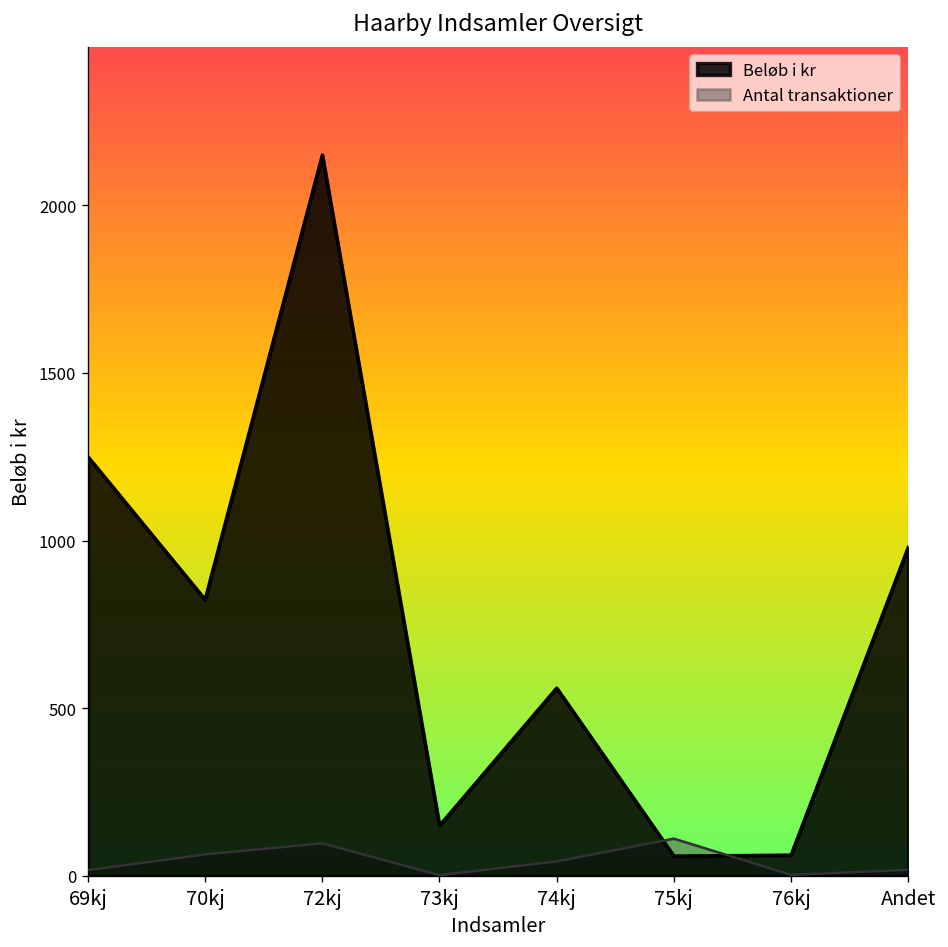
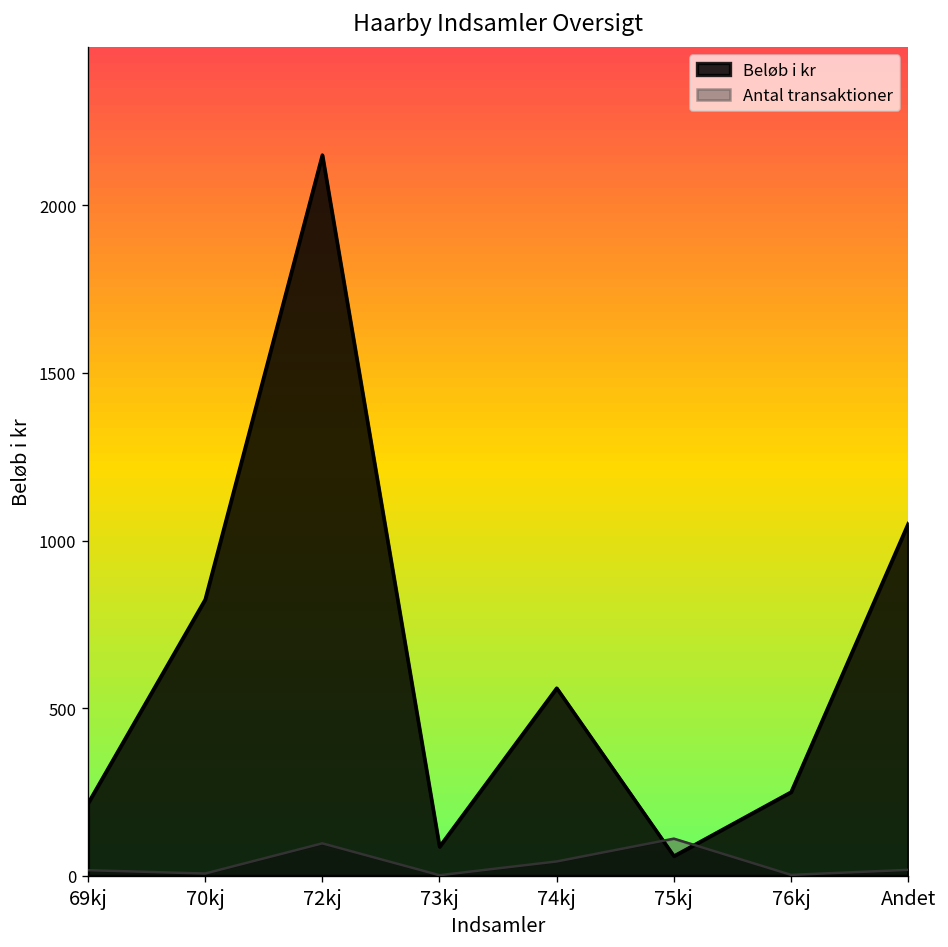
Beløb i kr, 69kj: 1250 -> 220
Antal transaktioner, 70kj: 60 -> 10
Beløb i kr, 73kj: 150 -> 90
Beløb i kr, 76kj: 60 -> 250
Beløb i kr, Andet: 980 -> 1050
